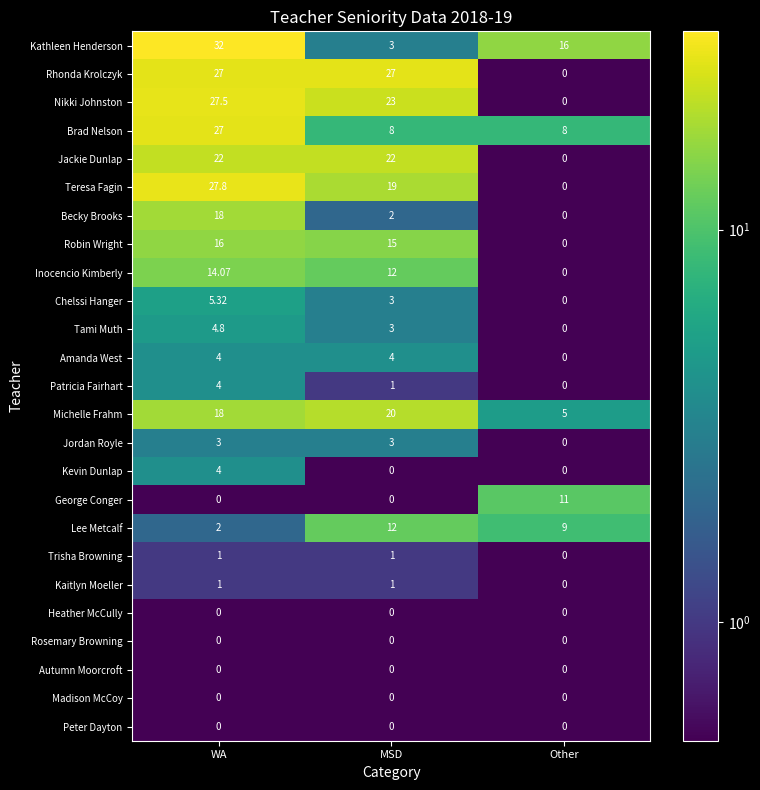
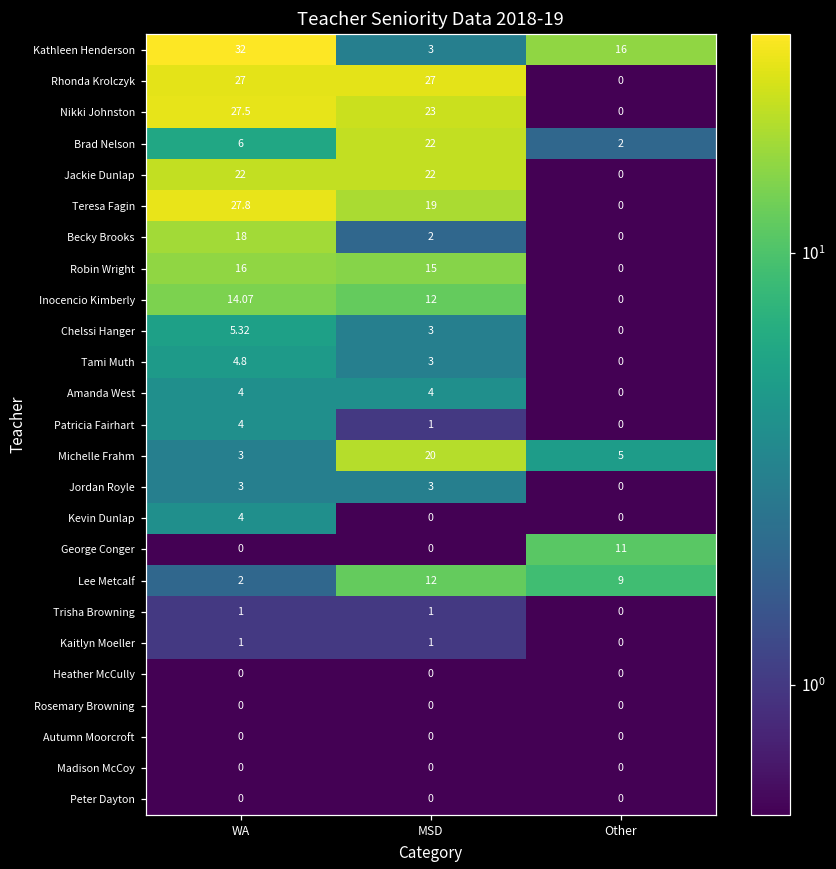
Brad Nelson, WA: 27 -> 6
Brad Nelson, MSD: 8 -> 22
Brad Nelson, Other: 8 -> 2
Michelle Frahm, WA: 18 -> 3
